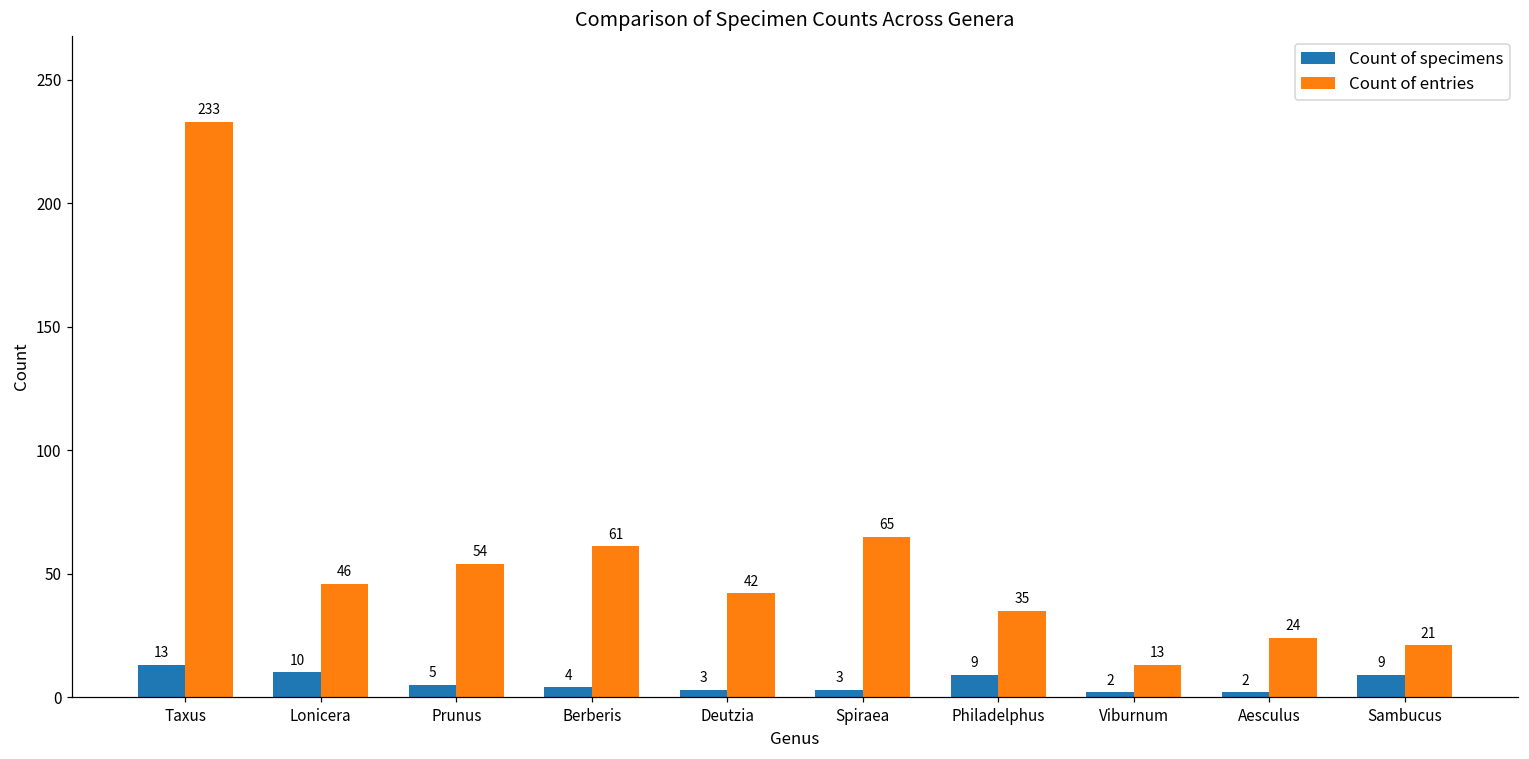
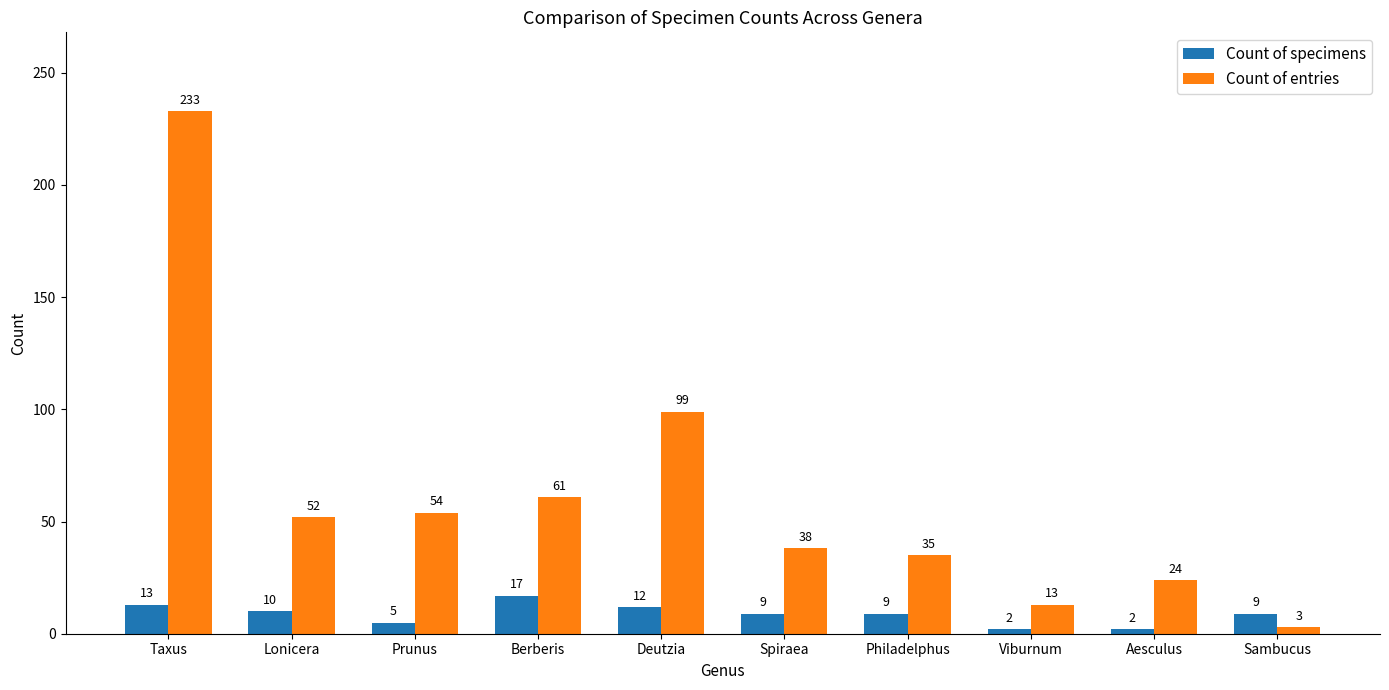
Count of entries, Lonicera: 46 -> 52
Count of specimens, Berberis: 4 -> 17
Count of specimens, Deutzia: 3 -> 12
Count of entries, Deutzia: 42 -> 99
Count of specimens, Spiraea: 3 -> 9
Count of entries, Spiraea: 65 -> 38
Count of entries, Sambucus: 21 -> 3
